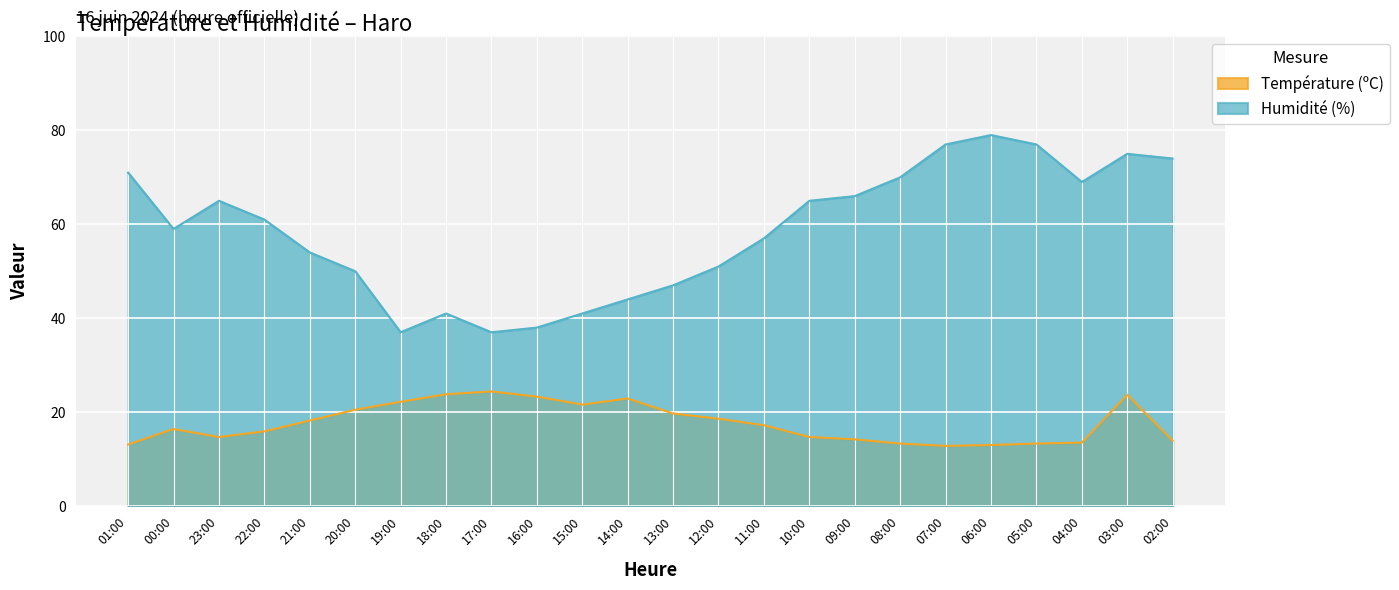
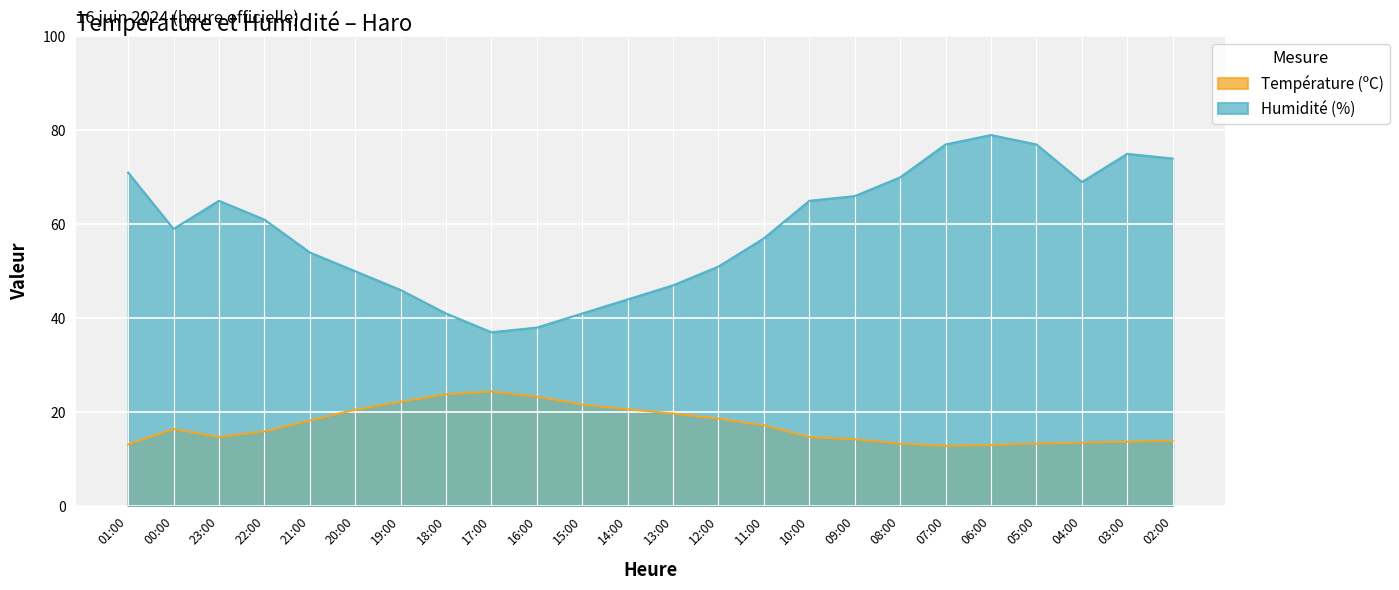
Humidité (%), 19:00: 37 -> 46
Température (ºC), 14:00: 23 -> 21
Température (ºC), 03:00: 24 -> 14
